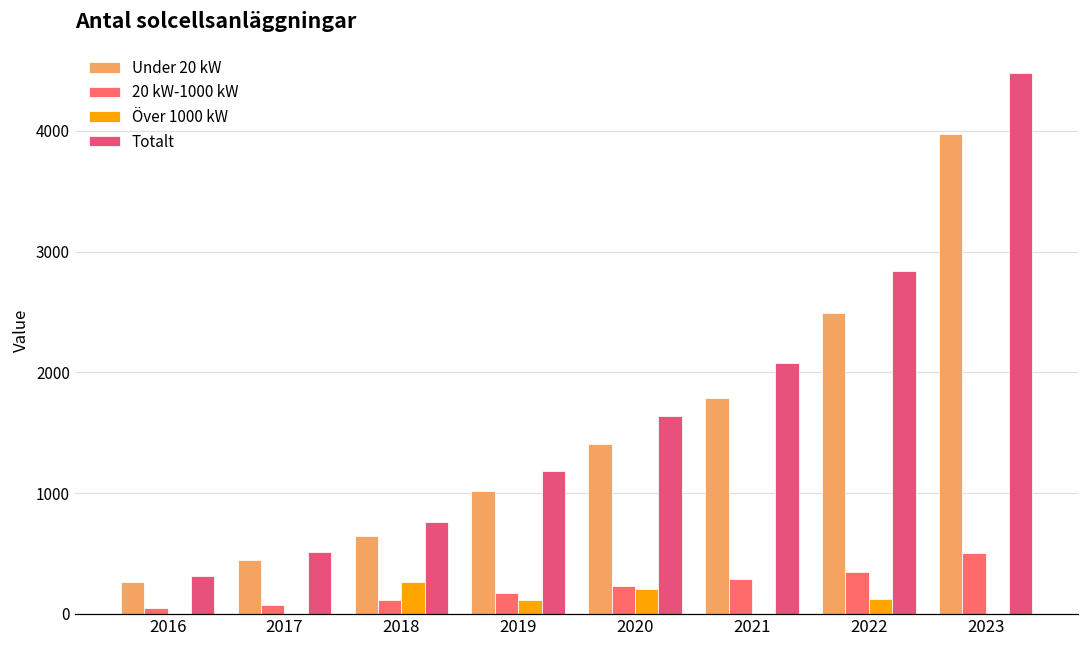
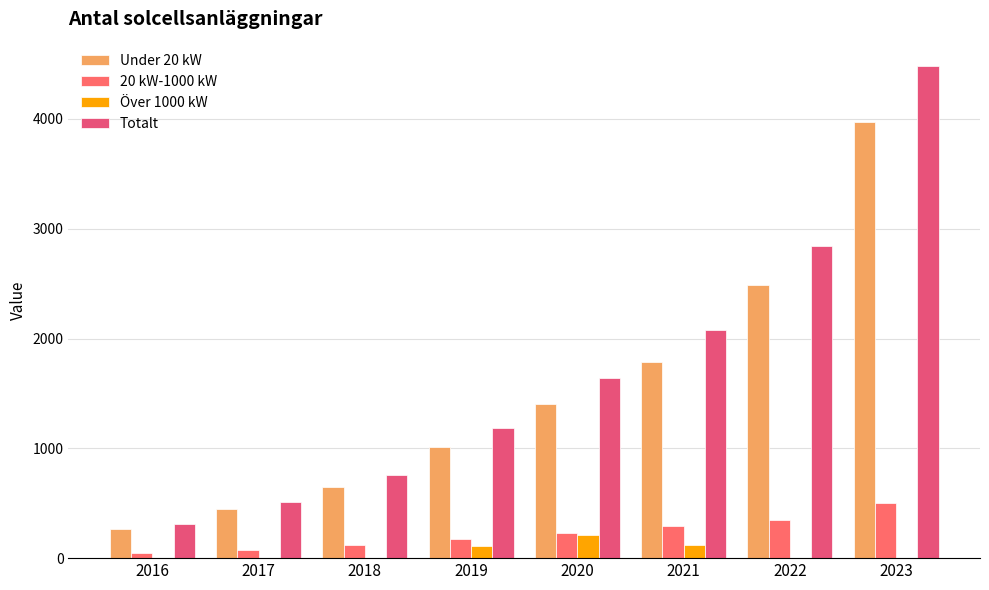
Över 1000 kW, 2018: 260 -> 0
Över 1000 kW, 2021: 0 -> 120
Över 1000 kW, 2022: 120 -> 0
